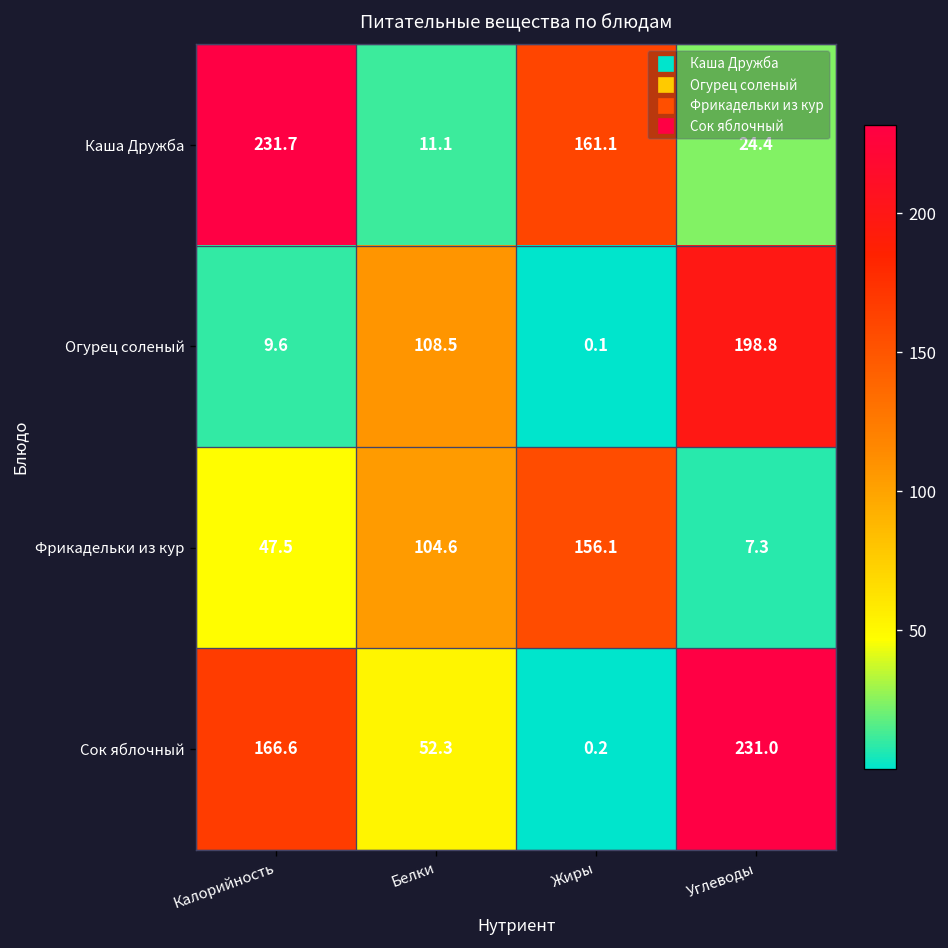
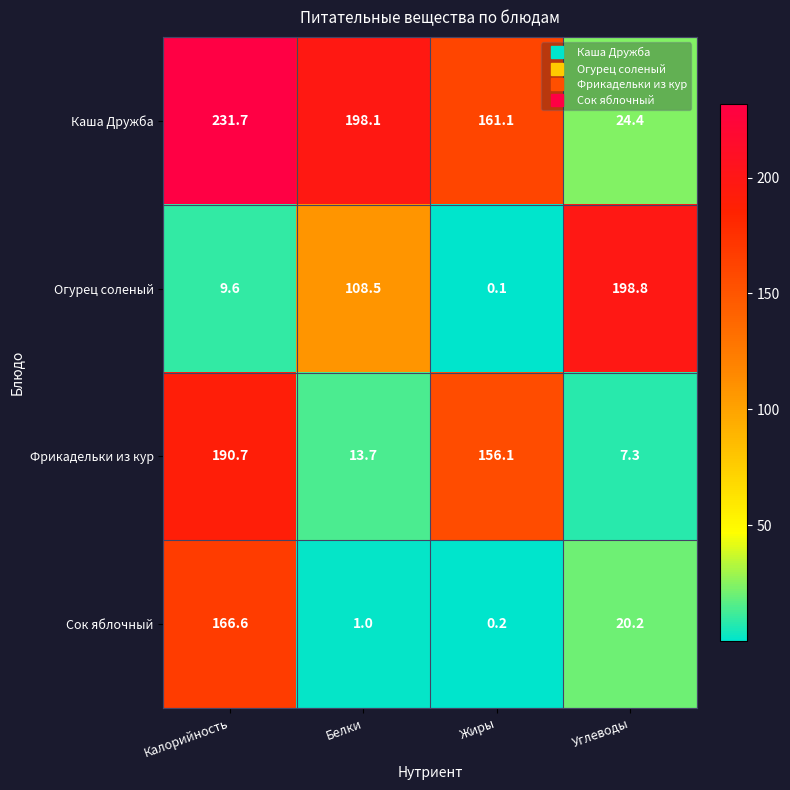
Каша Дружба, Белки: 11.1 -> 198.1
Фрикадельки из кур, Калорийность: 47.5 -> 190.7
Фрикадельки из кур, Белки: 104.6 -> 13.7
Сок яблочный, Белки: 52.3 -> 1.0
Сок яблочный, Углеводы: 231.0 -> 20.2
